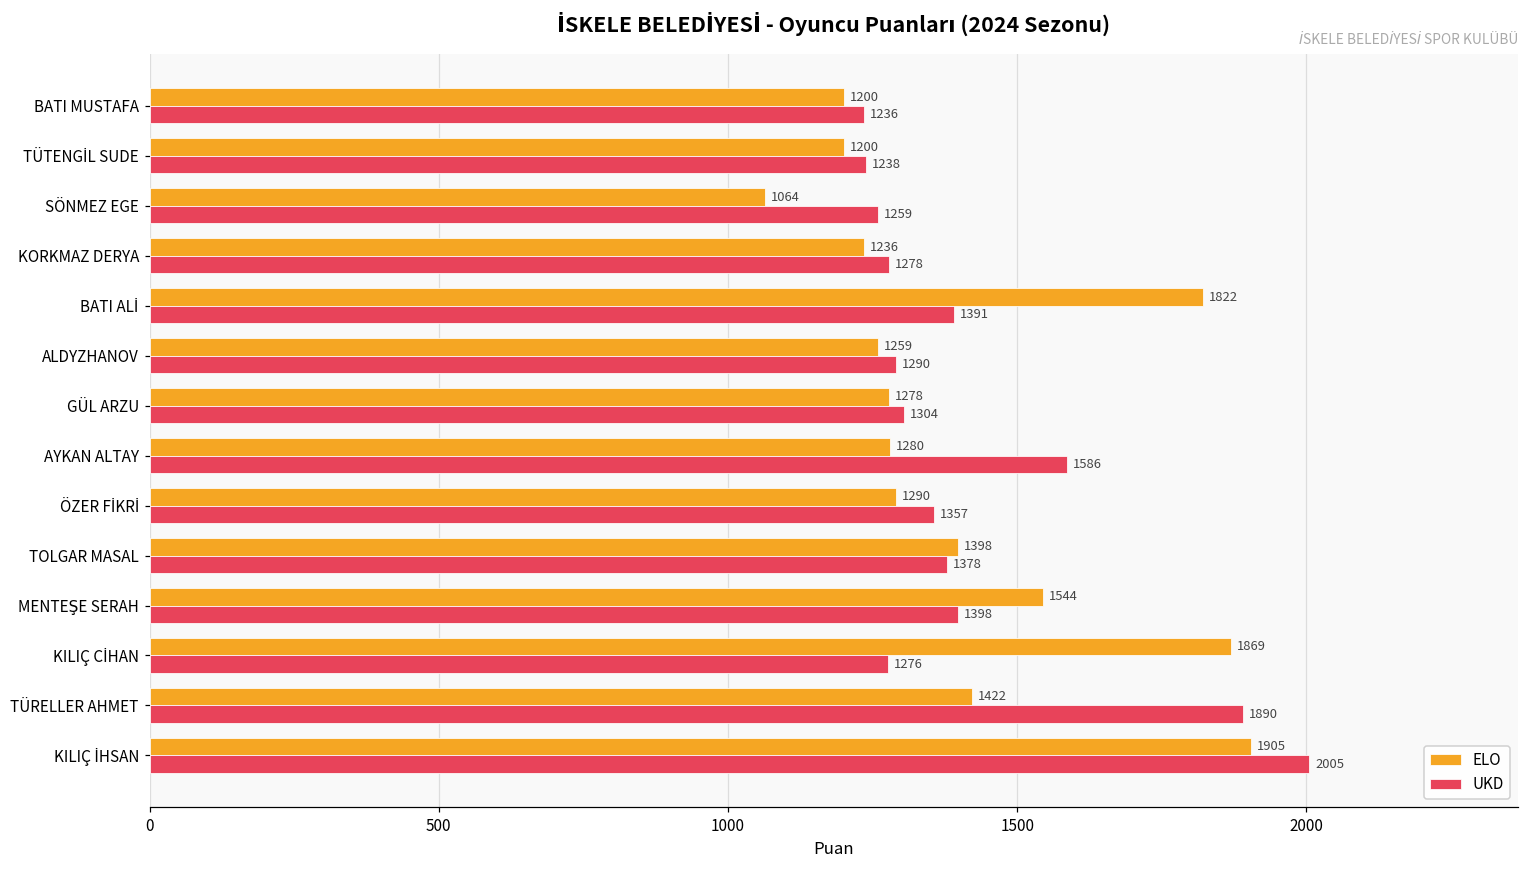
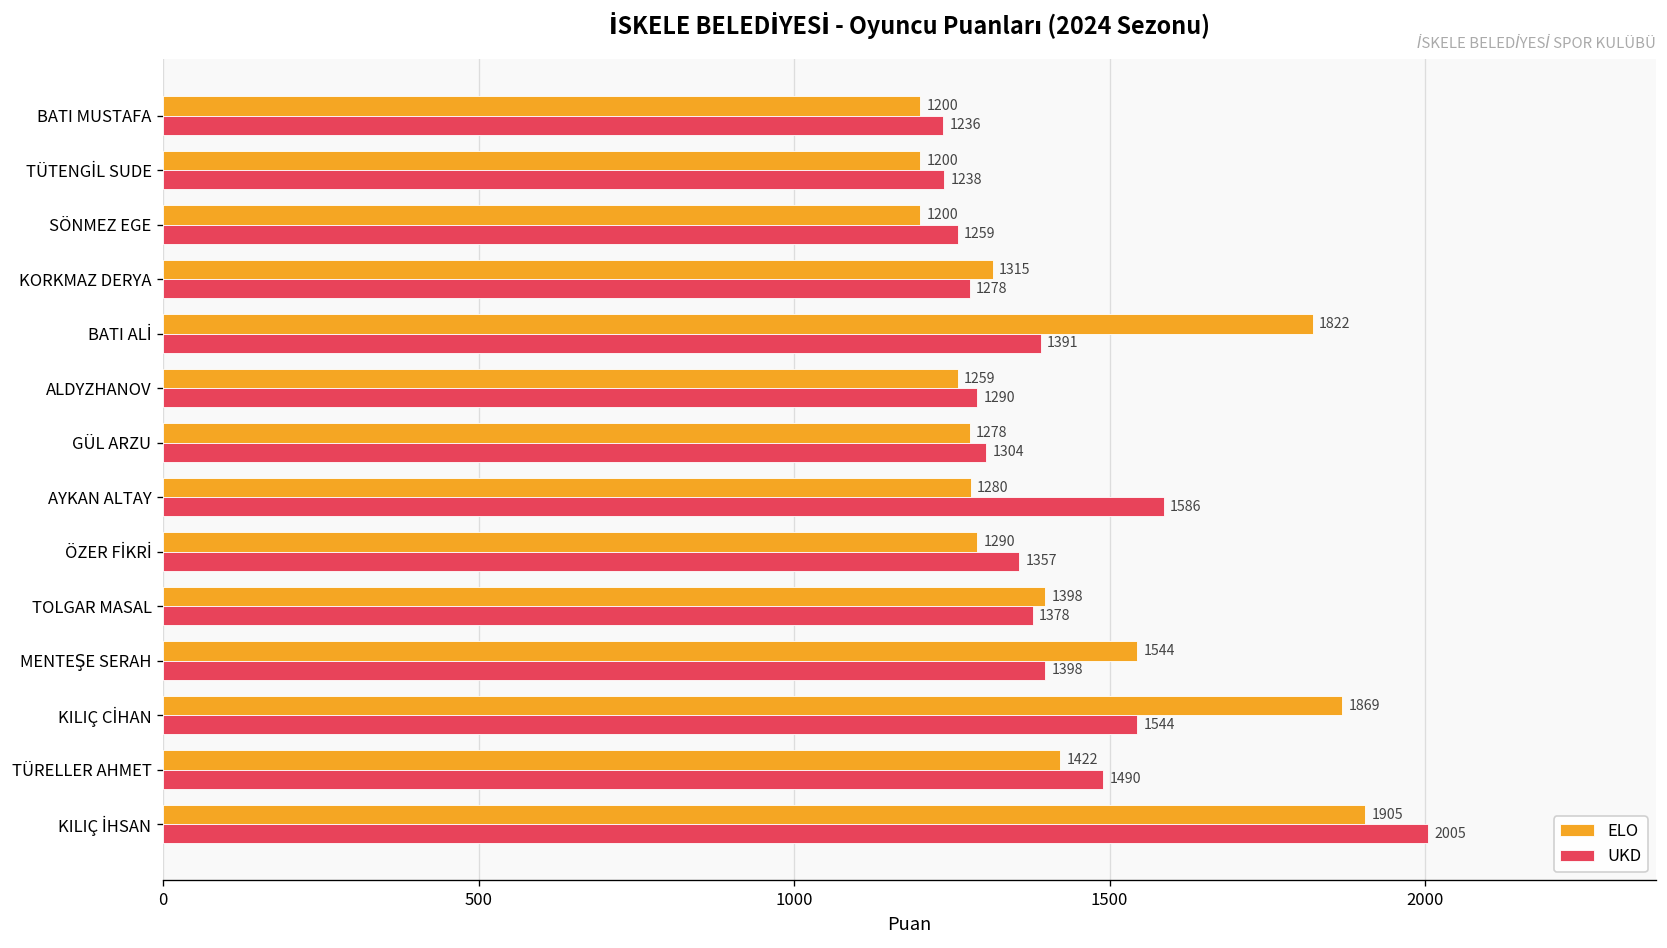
ELO, SÖNMEZ EGE: 1064 -> 1200
ELO, KORKMAZ DERYA: 1236 -> 1315
UKD, KILIÇ CİHAN: 1276 -> 1544
UKD, TÜRELLER AHMET: 1890 -> 1490
